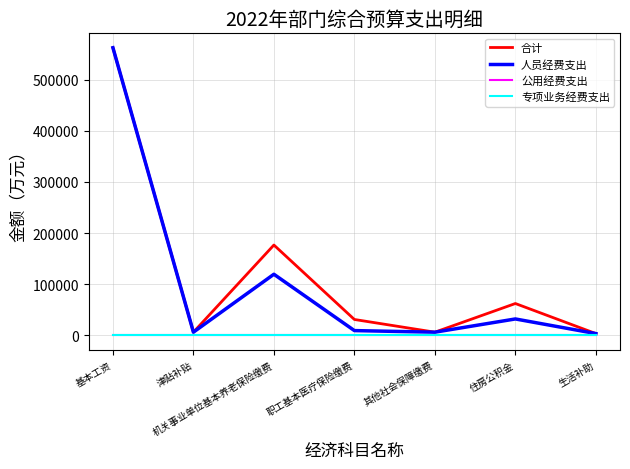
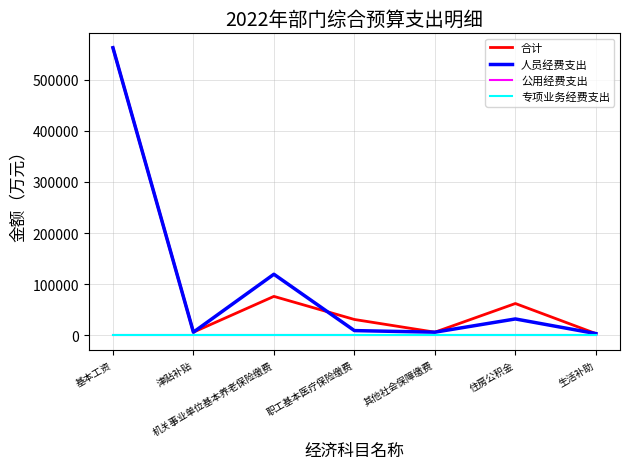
合计, 机关事业单位基本养老保险缴费: 180000 -> 80000
